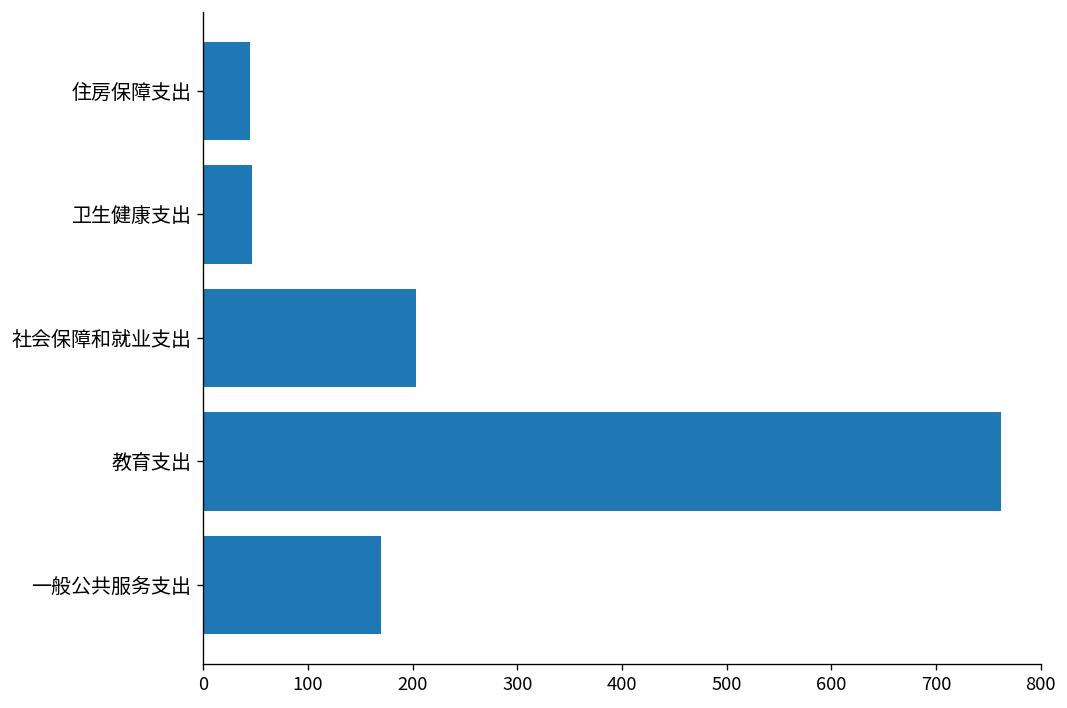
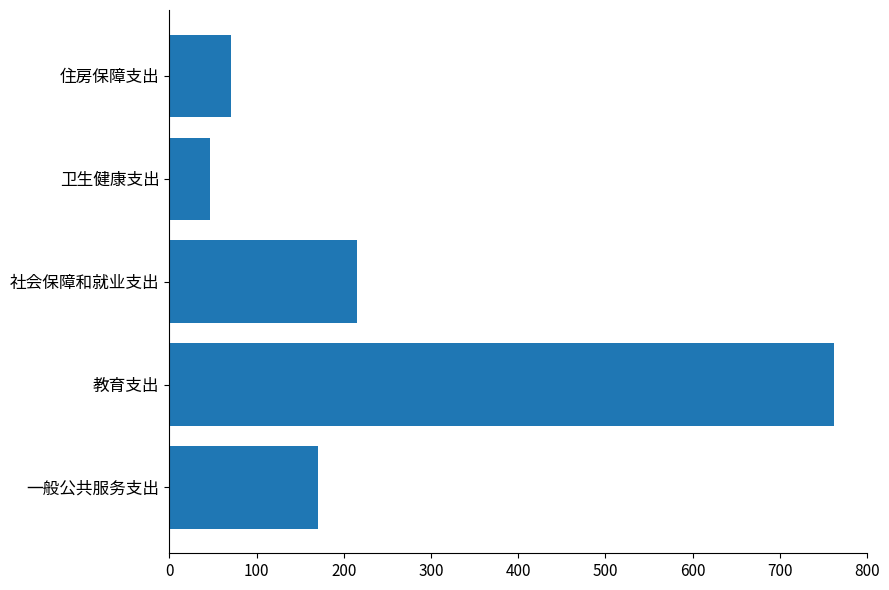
住房保障支出: 50 -> 70
社会保障和就业支出: 200 -> 220
